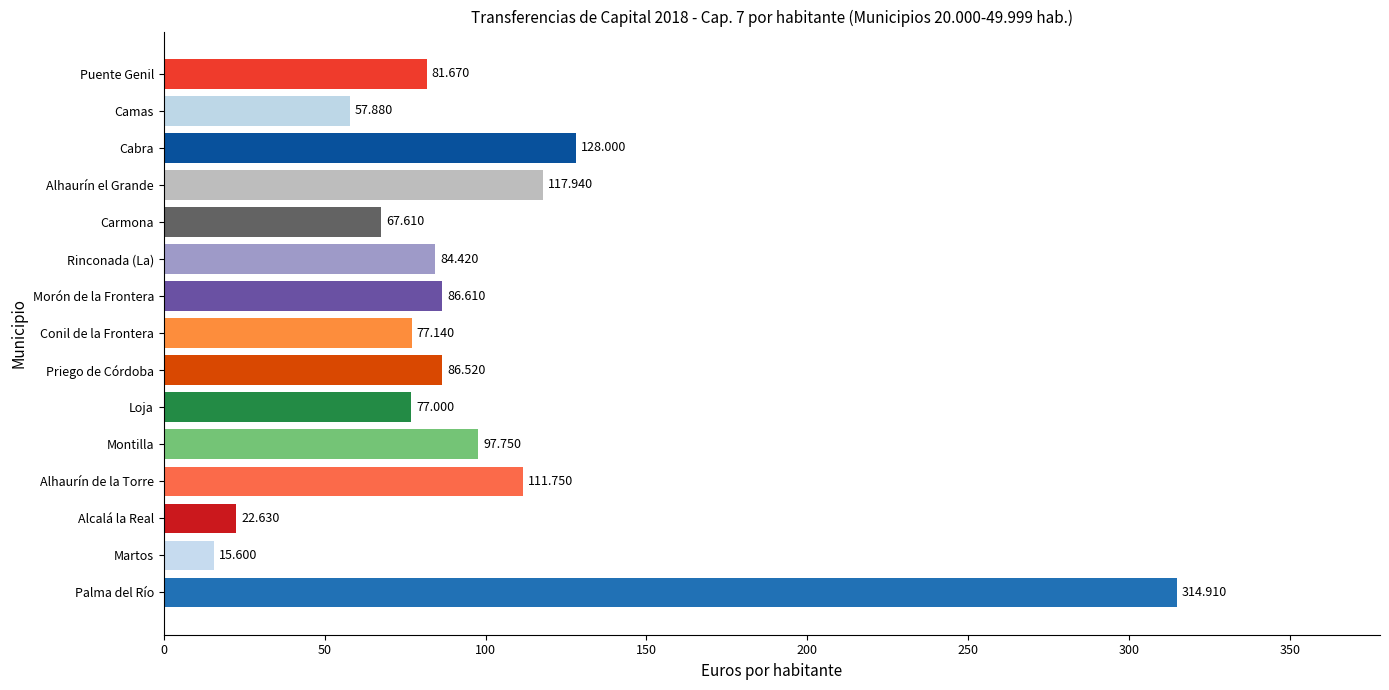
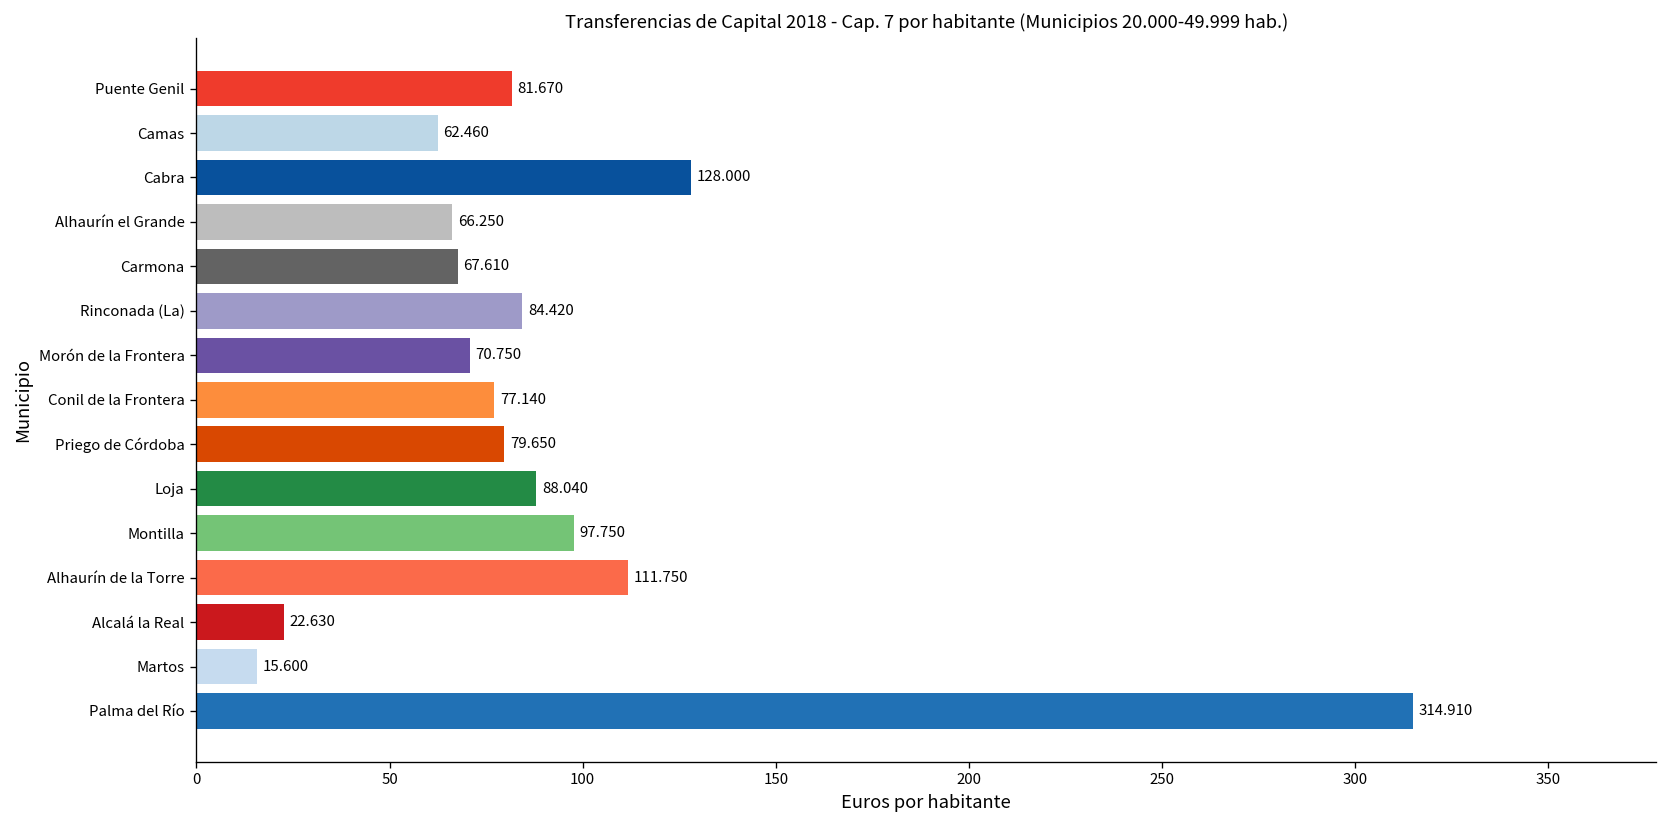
Camas: 57.880 -> 62.460
Alhaurín el Grande: 117.940 -> 66.250
Morón de la Frontera: 86.610 -> 70.750
Priego de Córdoba: 86.520 -> 79.650
Loja: 77.000 -> 88.040
